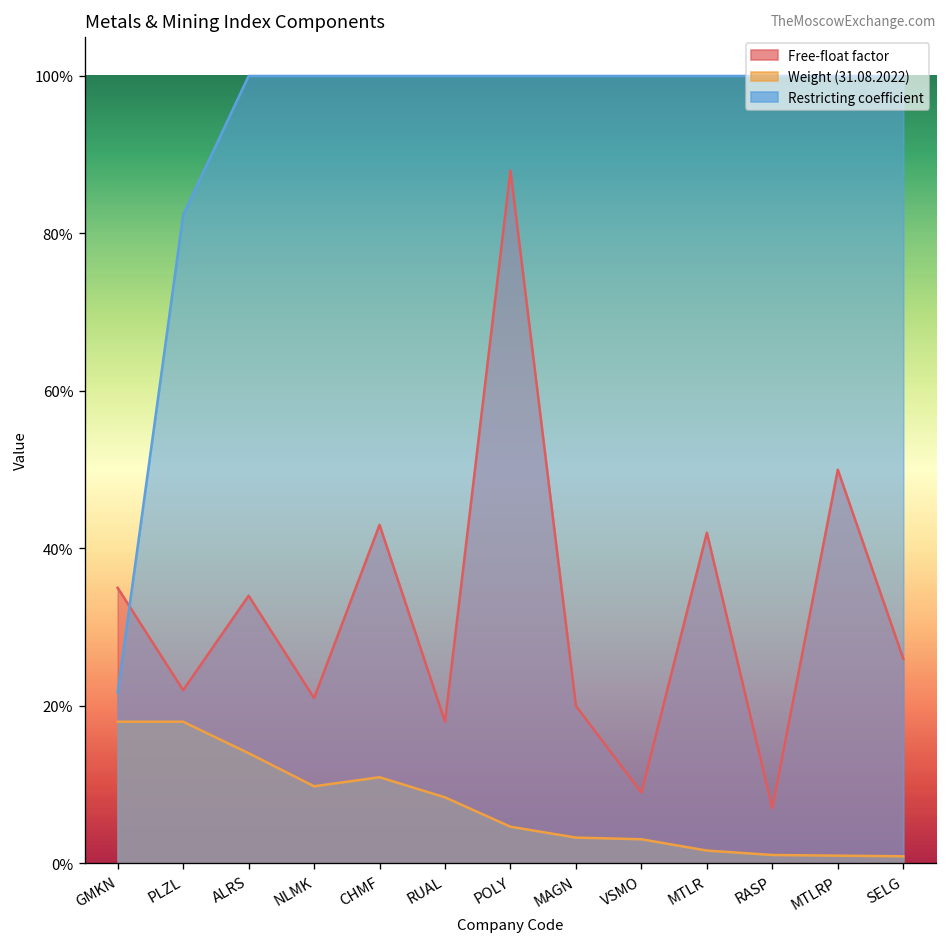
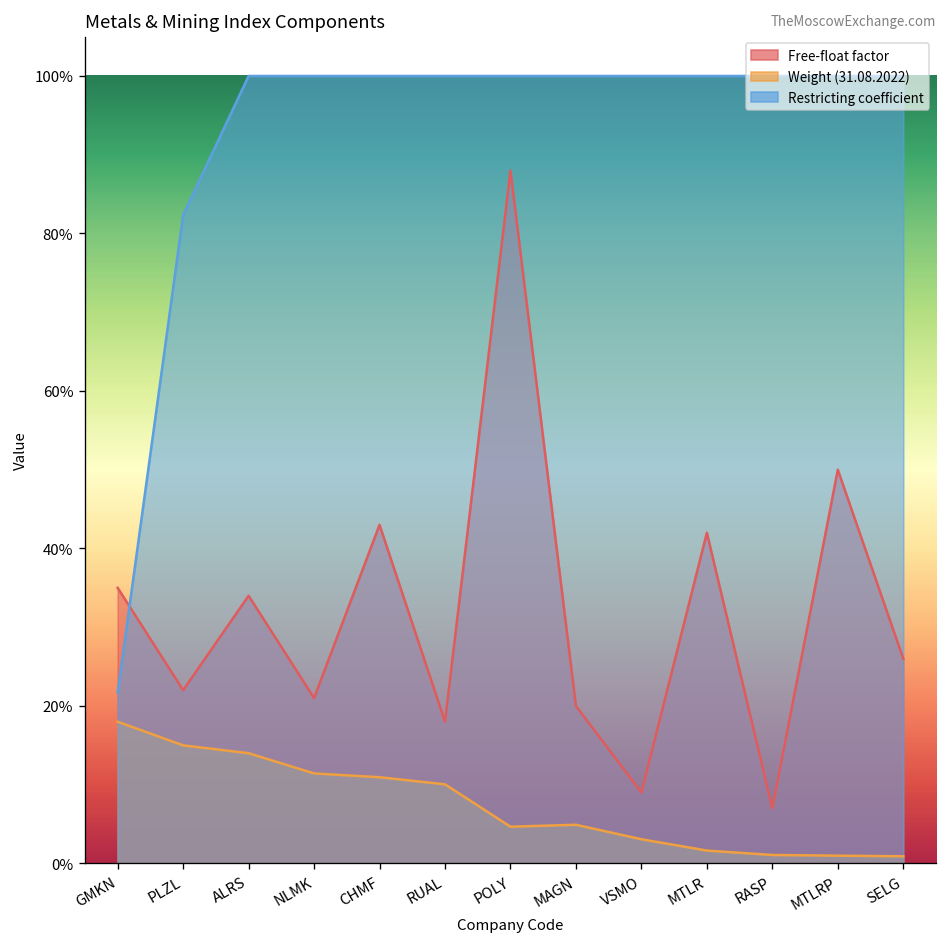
Weight (31.08.2022), PLZL: 18% -> 15%
Weight (31.08.2022), NLMK: 10% -> 11%
Weight (31.08.2022), RUAL: 8% -> 10%
Weight (31.08.2022), MAGN: 3% -> 5%
